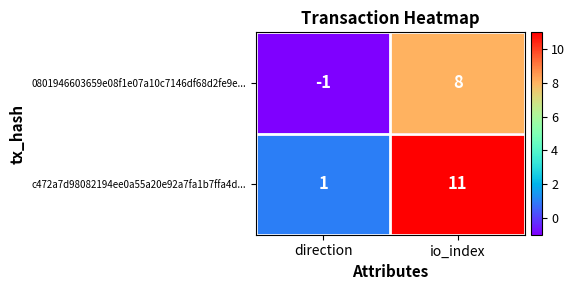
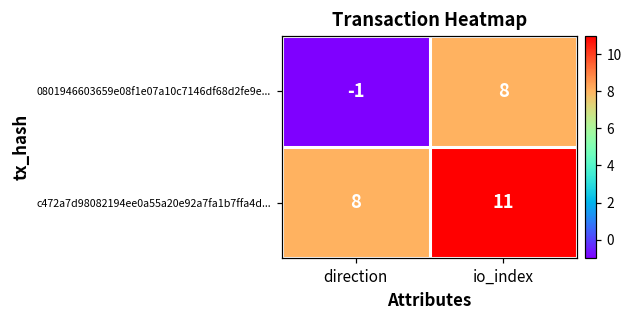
c472a7d98082194ee0a55a20e92a7fa1b7ffa4d..., direction: 1 -> 8
